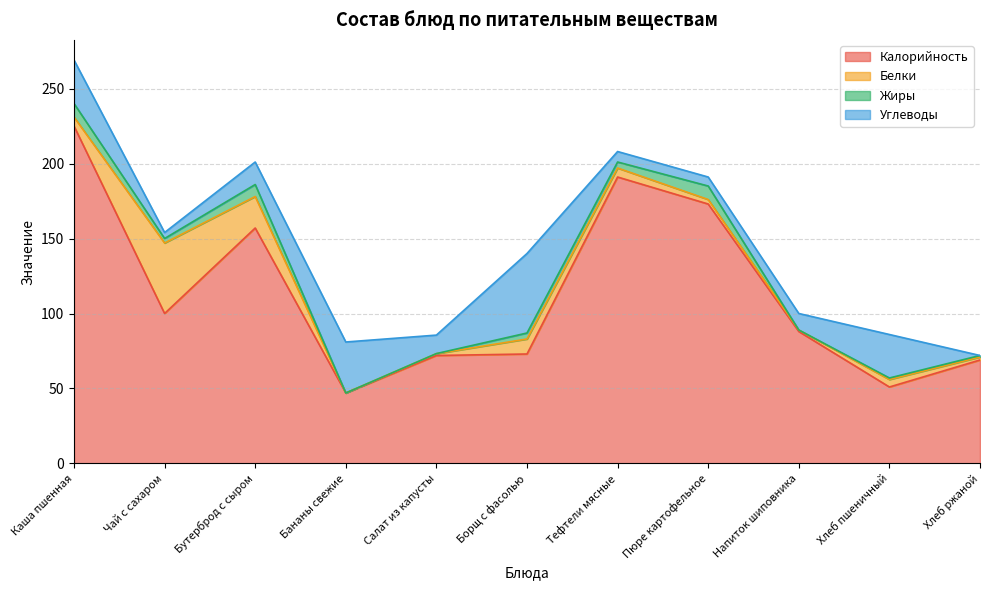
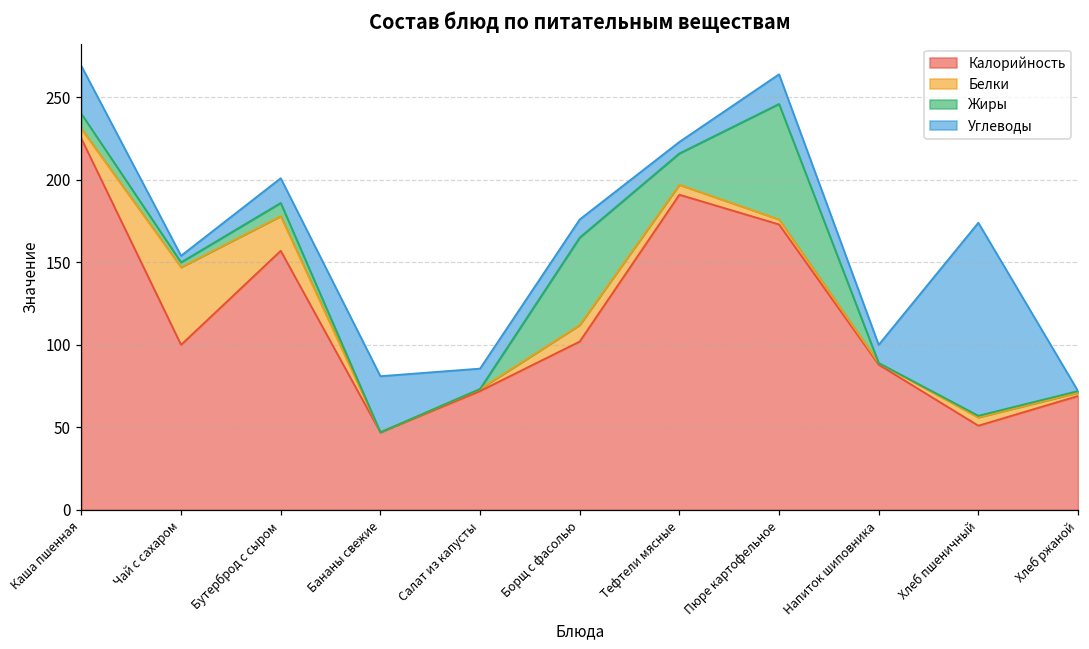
Калорийность, Борщ с фасолью: 73 -> 102
Жиры, Борщ с фасолью: 4 -> 53
Углеводы, Борщ с фасолью: 53 -> 11
Жиры, Тефтели мясные: 4 -> 19
Жиры, Пюре картофельное: 9 -> 70
Углеводы, Пюре картофельное: 6 -> 18
Углеводы, Хлеб пшеничный: 29 -> 117
